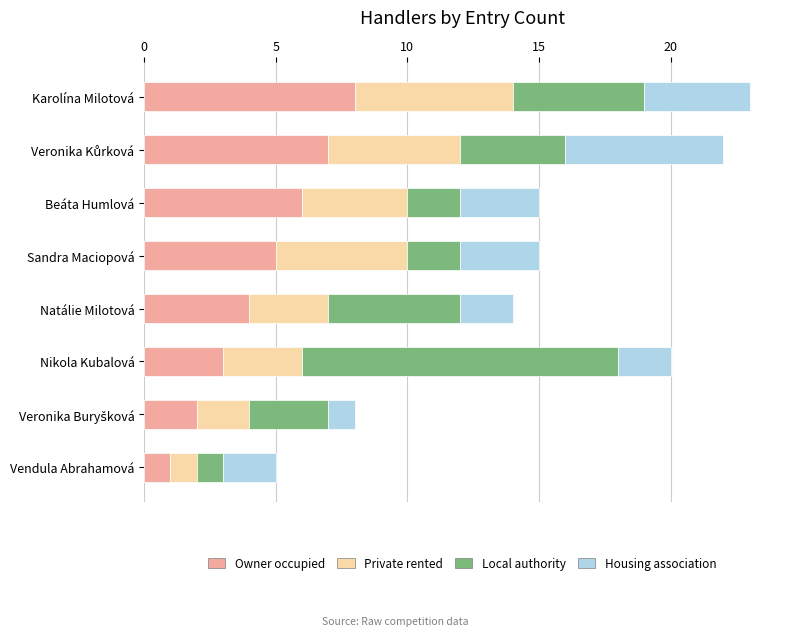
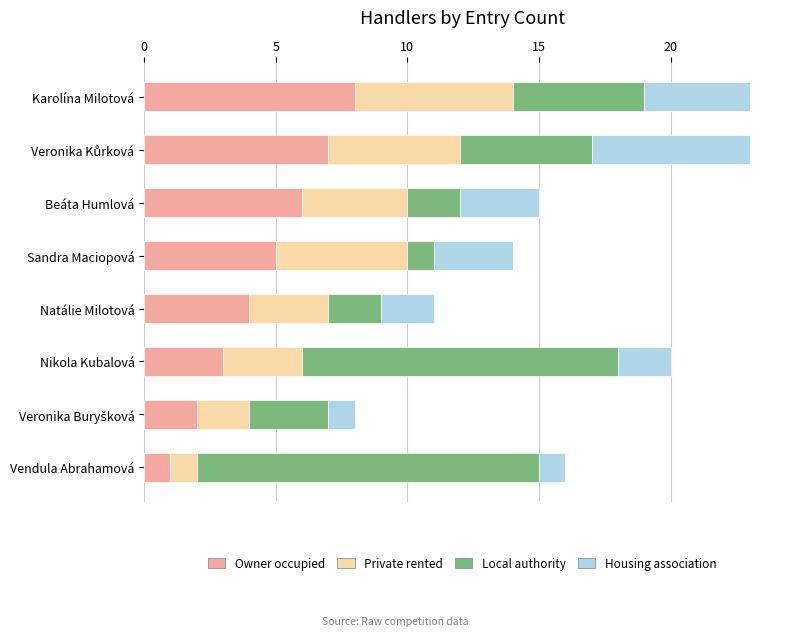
Local authority, Veronika Kůrková: 4 -> 5
Local authority, Sandra Maciopová: 2 -> 1
Local authority, Natálie Milotová: 5 -> 2
Local authority, Vendula Abrahamová: 1 -> 13
Housing association, Vendula Abrahamová: 2 -> 1
